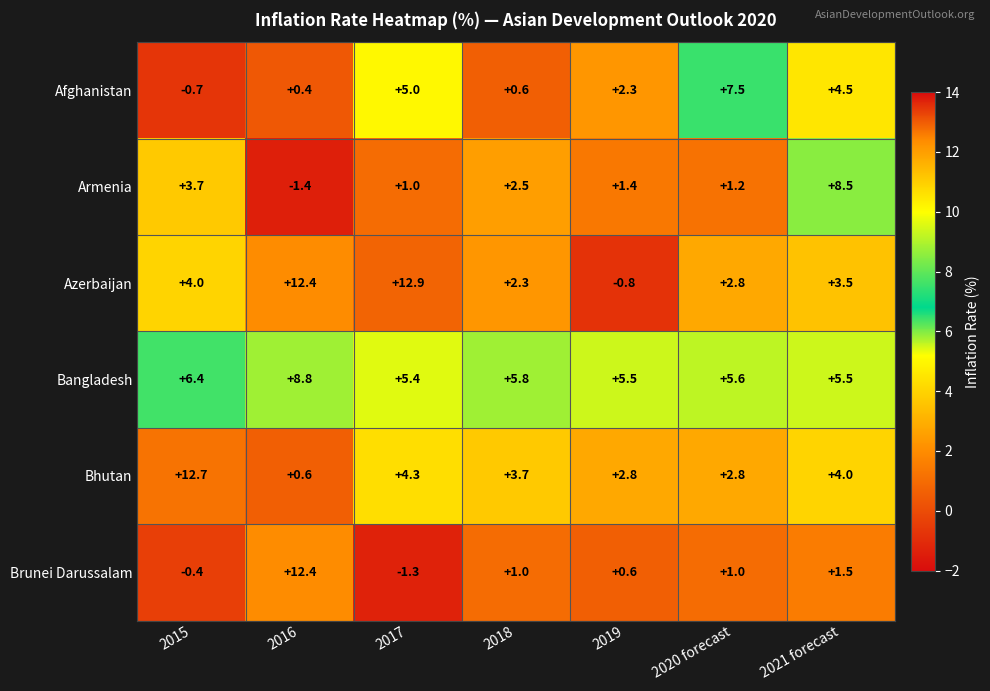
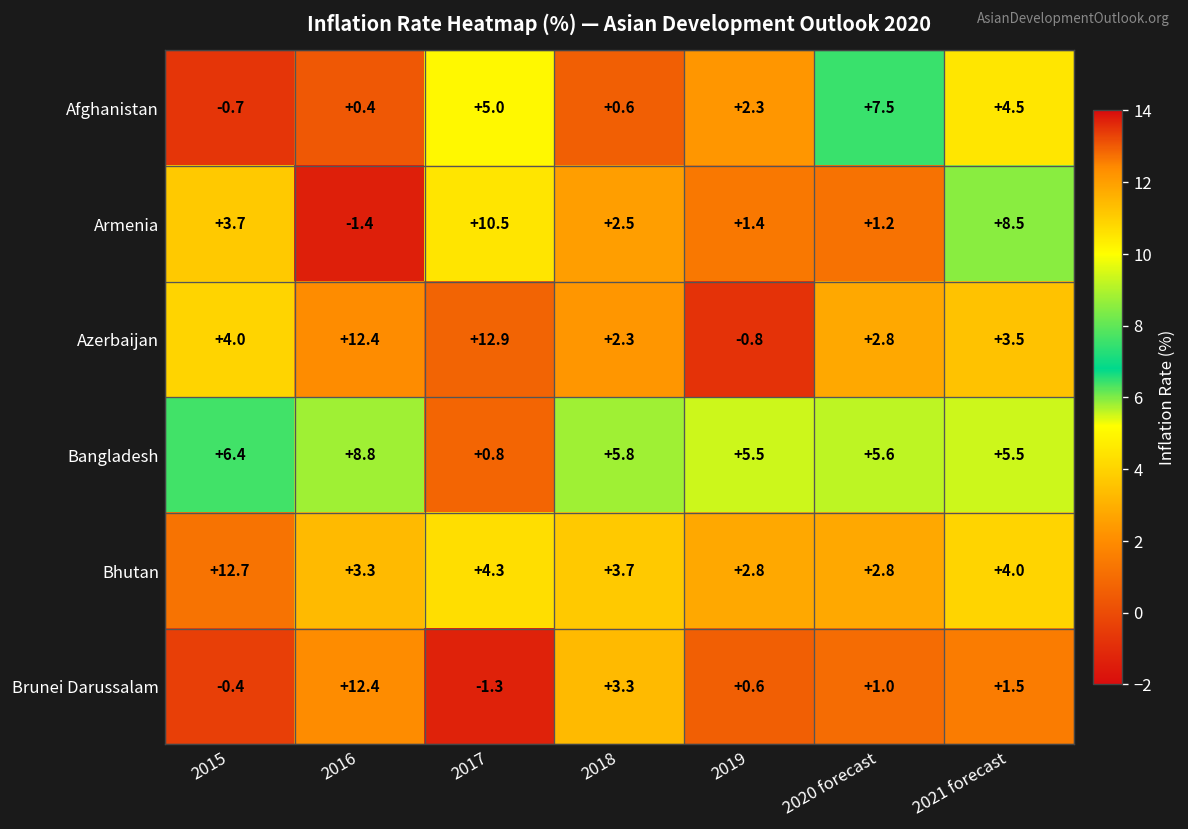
Armenia, 2017: +1.0 -> +10.5
Bangladesh, 2017: +5.4 -> +0.8
Bhutan, 2016: +0.6 -> +3.3
Brunei Darussalam, 2018: +1.0 -> +3.3
